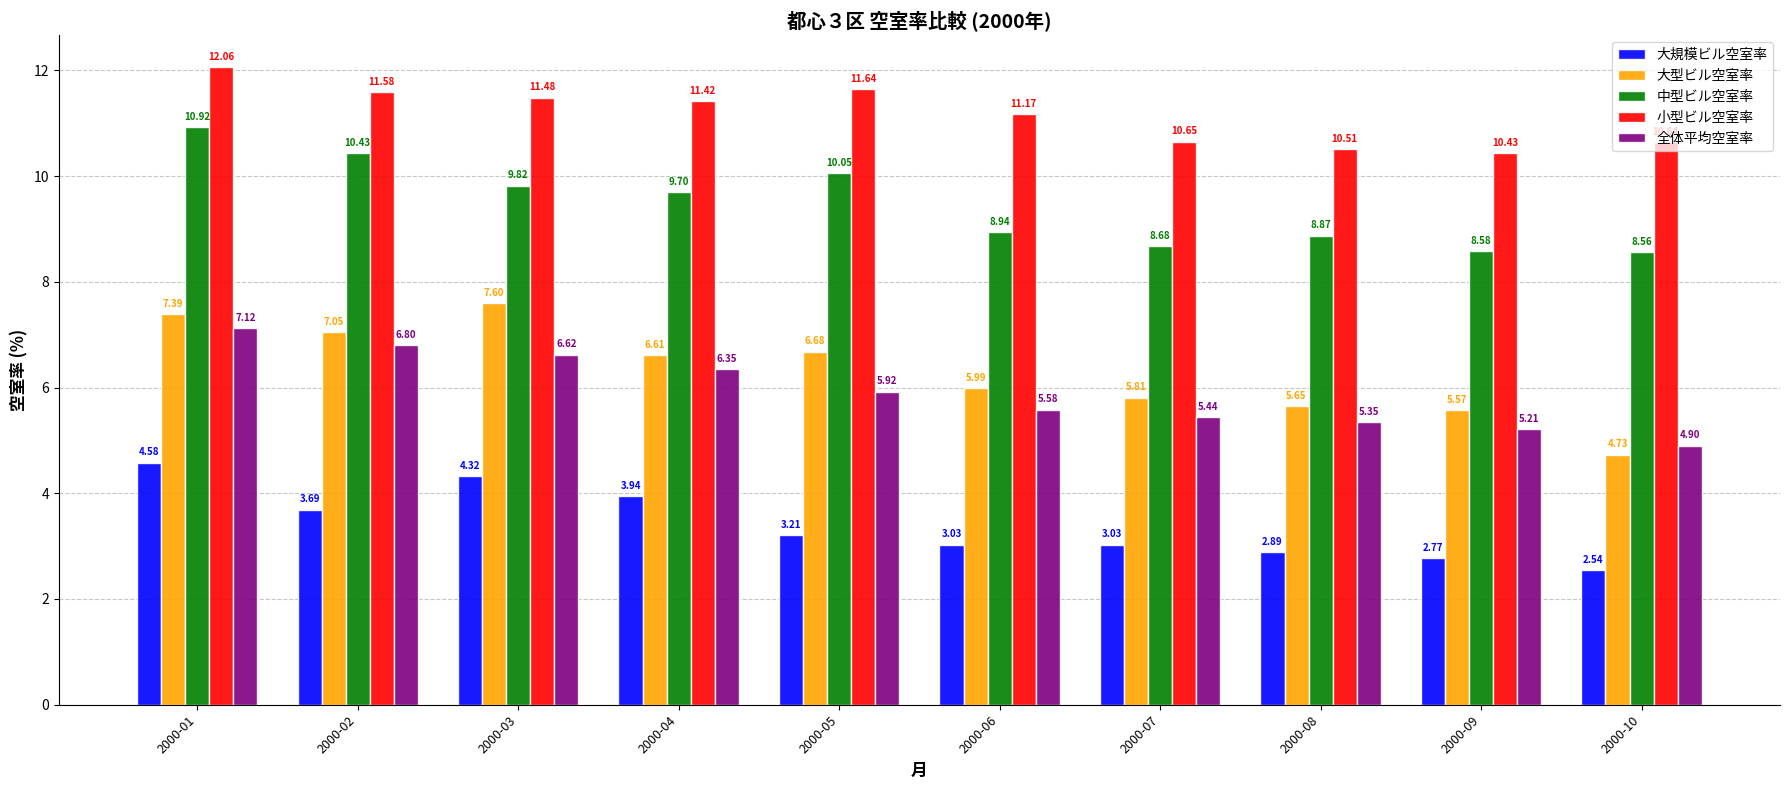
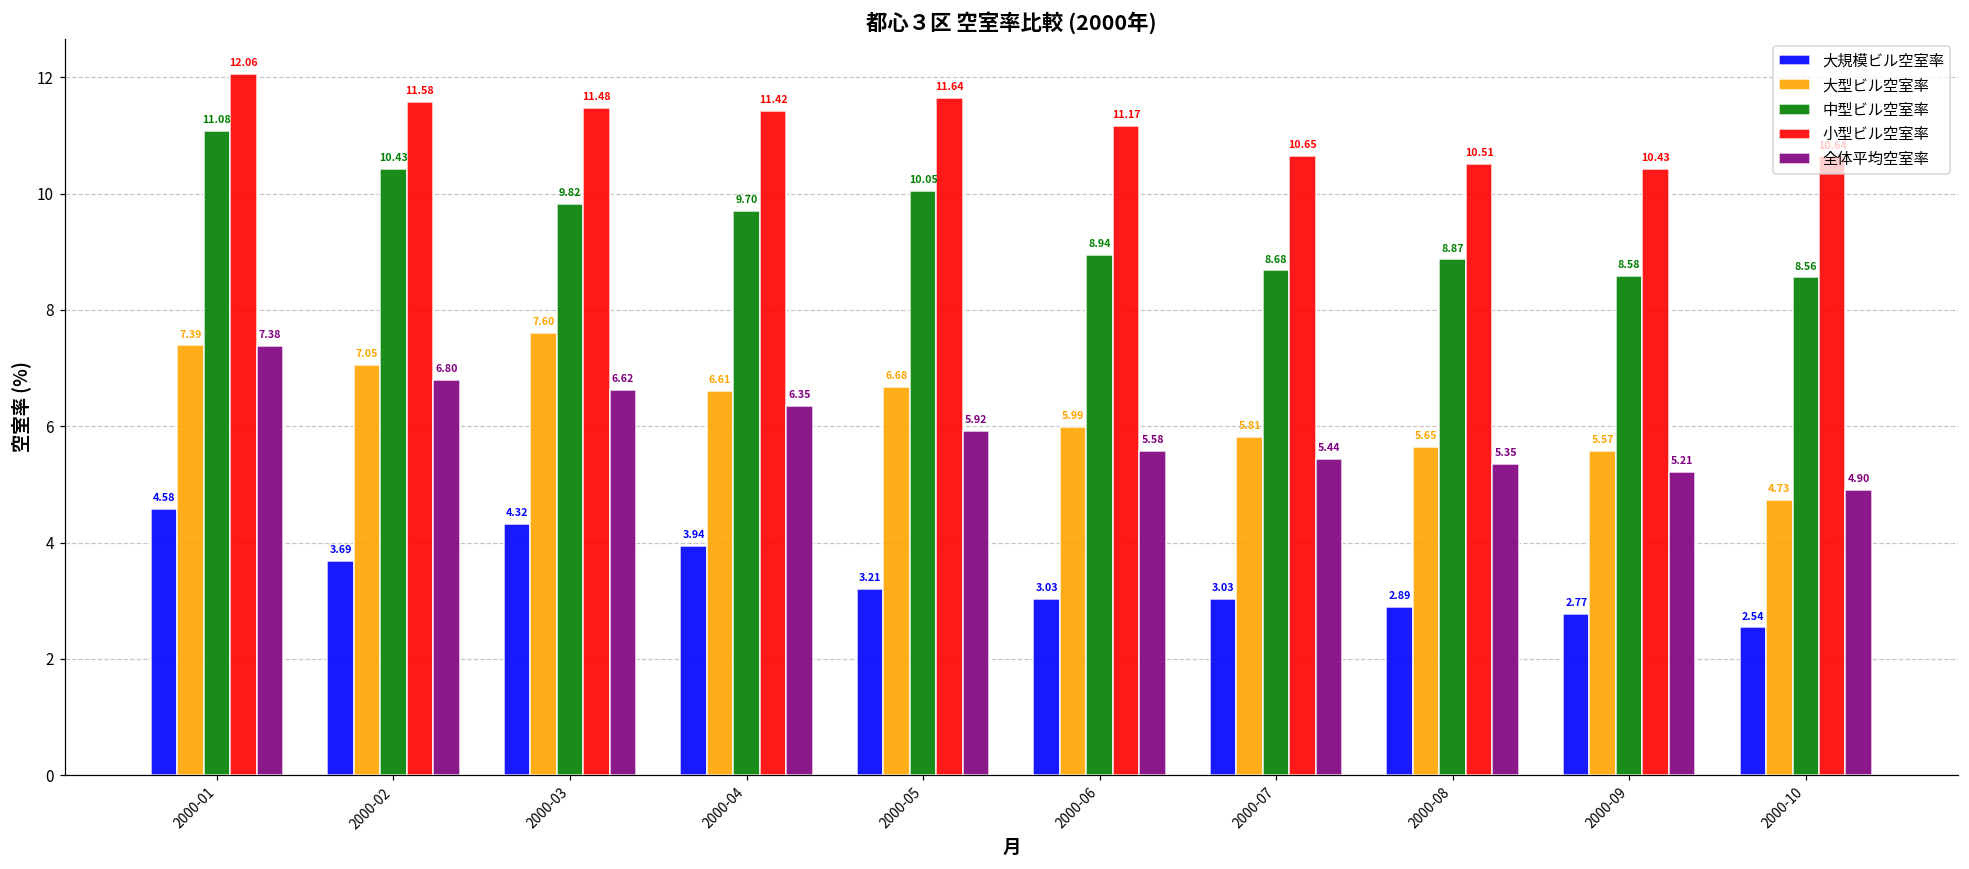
中型ビル空室率, 2000-01: 10.92 -> 11.08
全体平均空室率, 2000-01: 7.12 -> 7.38
